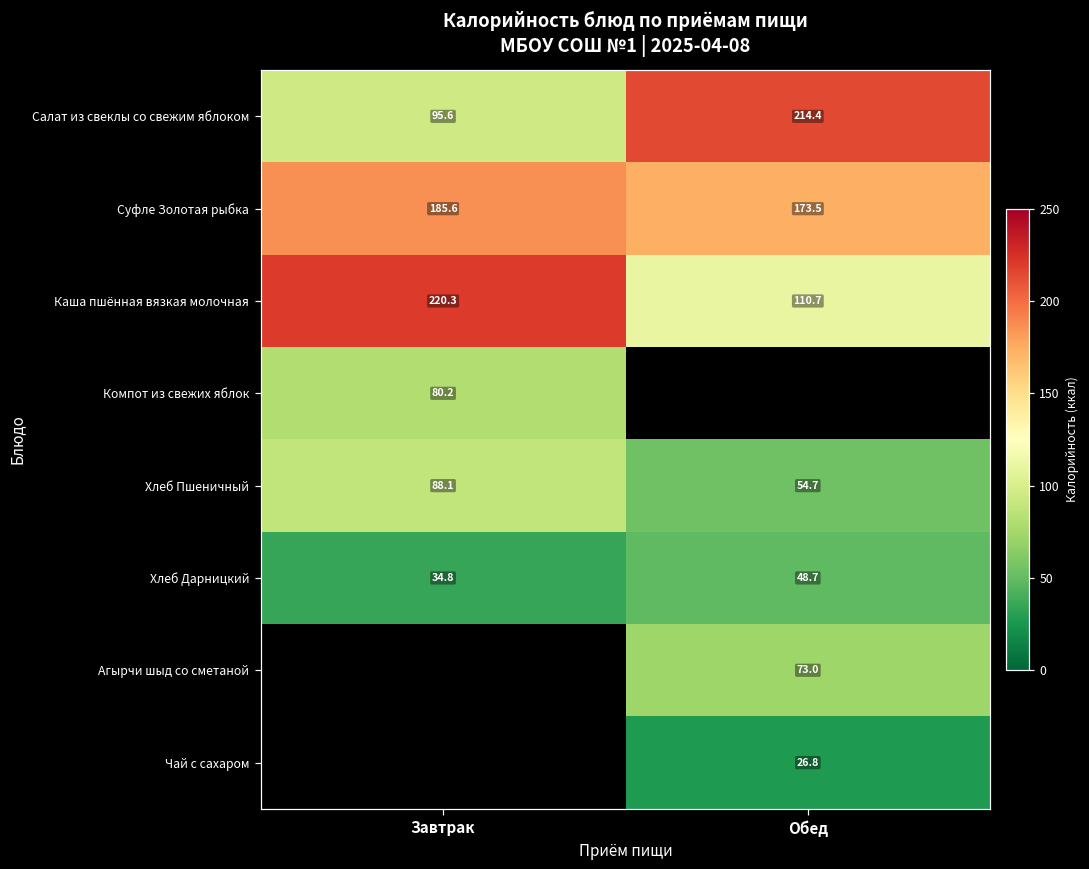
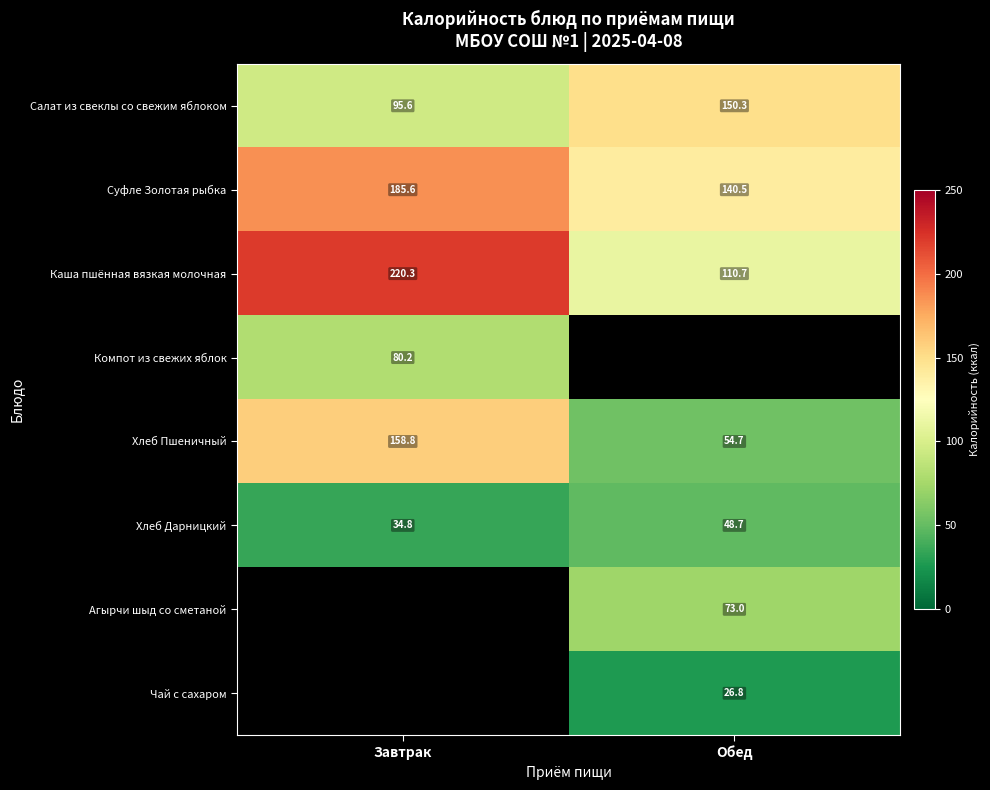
Салат из свеклы со свежим яблоком, Обед: 214.4 -> 150.3
Суфле Золотая рыбка, Обед: 173.5 -> 140.5
Хлеб Пшеничный, Завтрак: 88.1 -> 158.8
